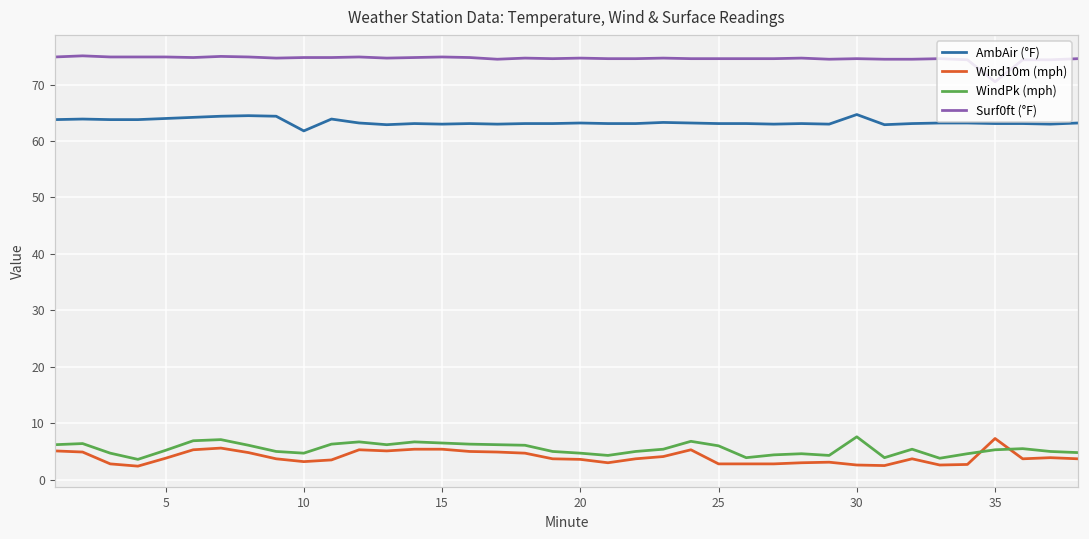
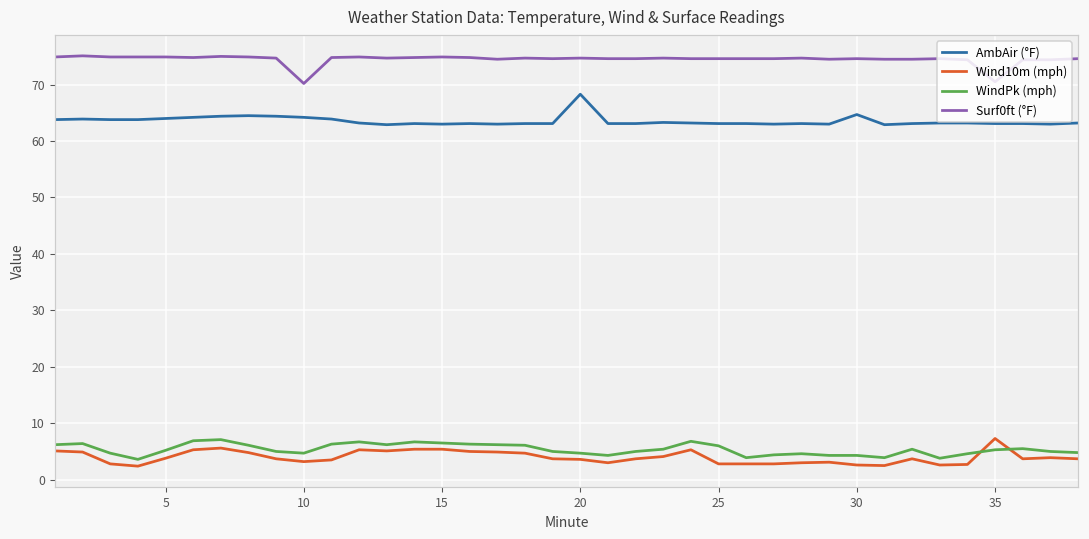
AmbAir (°F), 10: 62 -> 64
Surf0ft (°F), 10: 75 -> 70
AmbAir (°F), 20: 63 -> 68
WindPk (mph), 30: 8 -> 4
